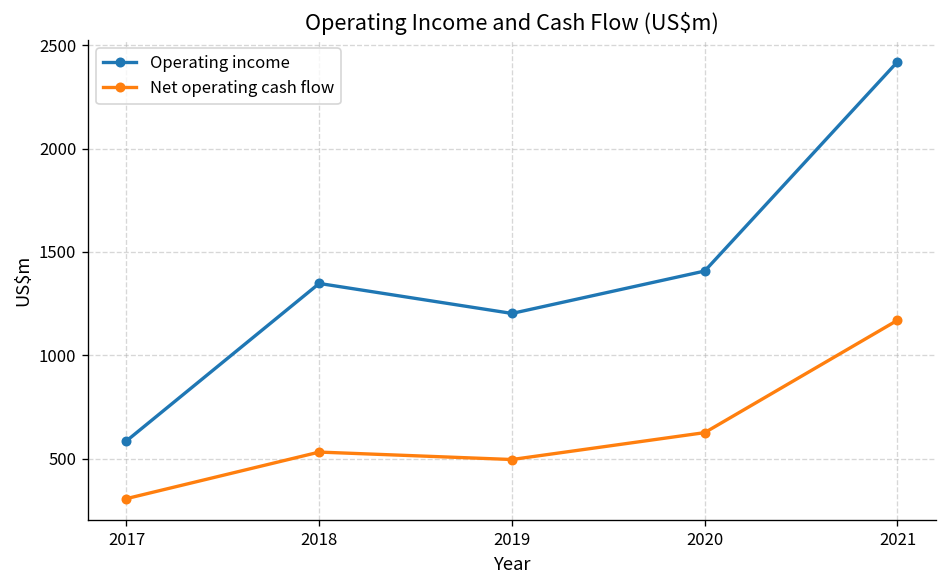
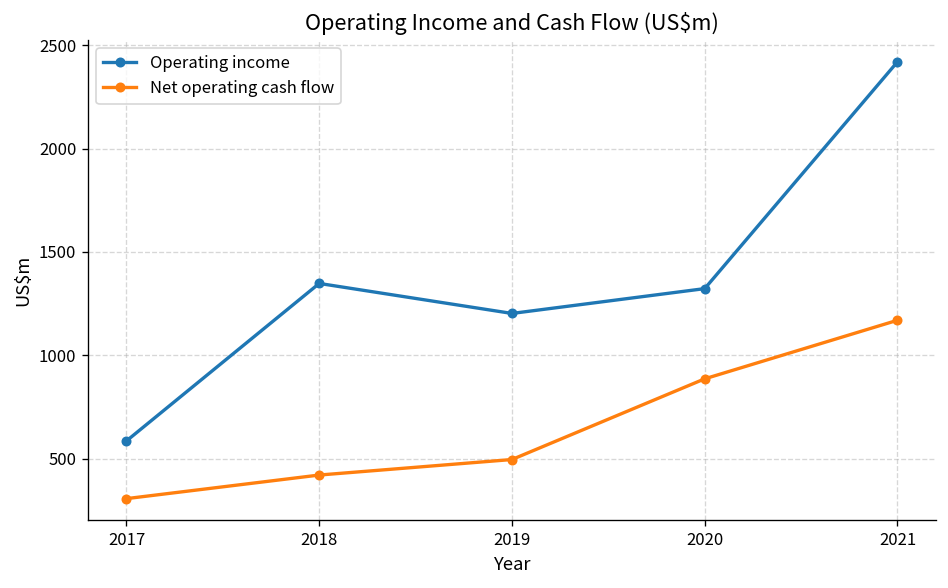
Net operating cash flow, 2018: 530 -> 420
Operating income, 2020: 1410 -> 1320
Net operating cash flow, 2020: 630 -> 890
